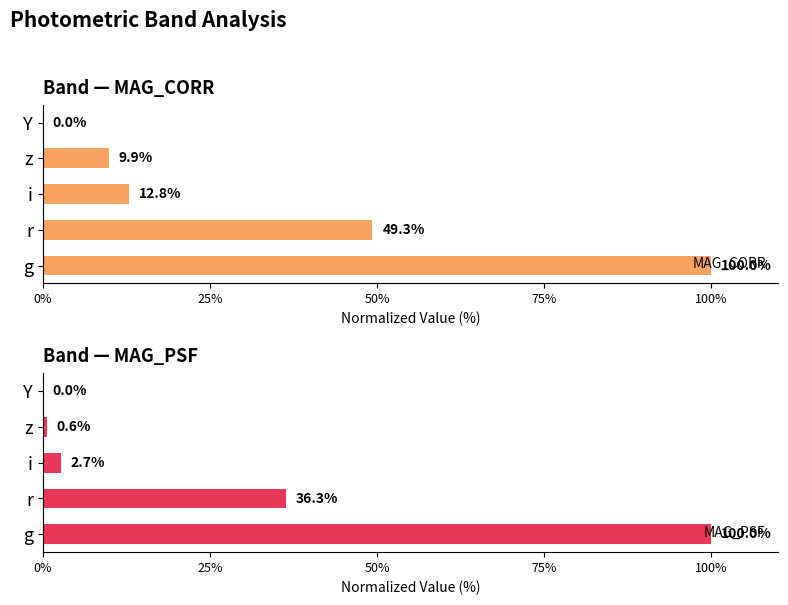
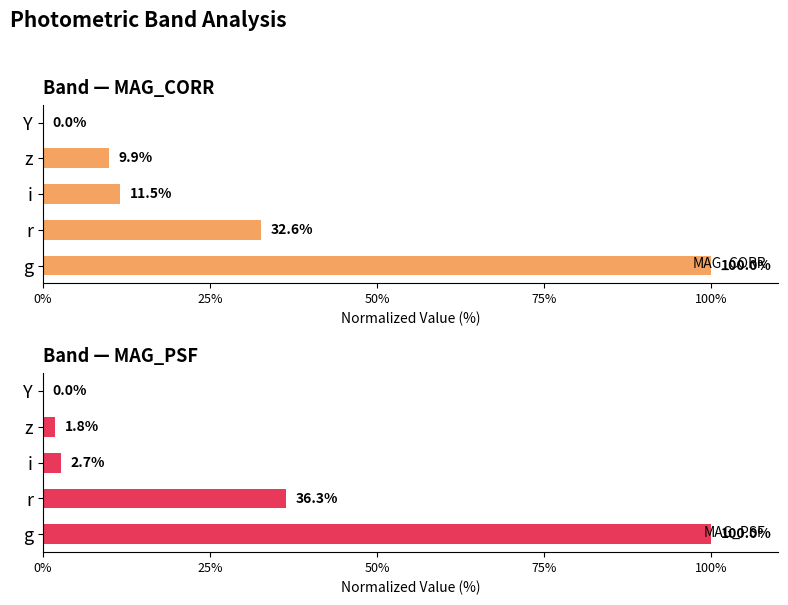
Band — MAG_CORR, i: 12.8% -> 11.5%
Band — MAG_CORR, r: 49.3% -> 32.6%
Band — MAG_PSF, z: 0.6% -> 1.8%
